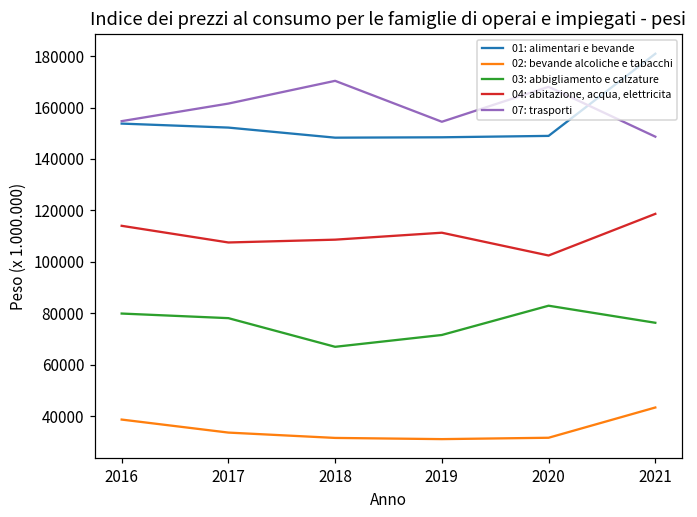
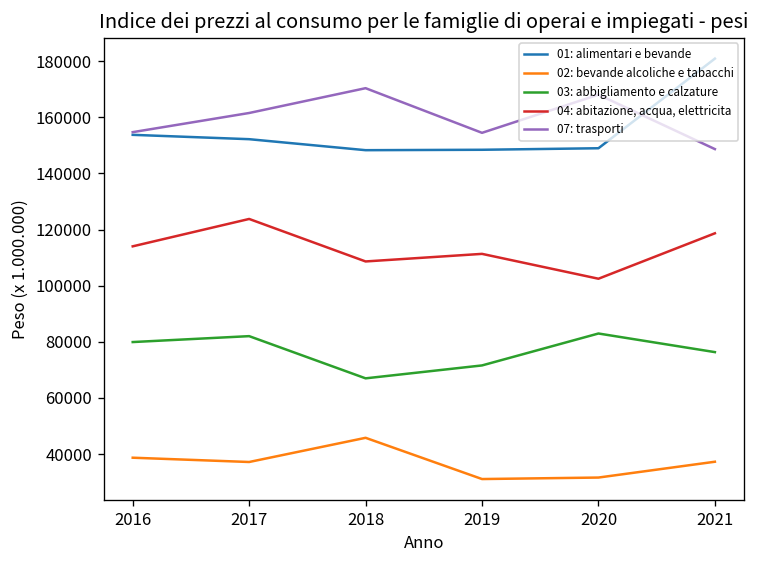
02: bevande alcoliche e tabacchi, 2017: 34000 -> 37000
03: abbigliamento e calzature, 2017: 78000 -> 82000
04: abitazione, acqua, elettricita, 2017: 108000 -> 124000
02: bevande alcoliche e tabacchi, 2018: 32000 -> 46000
02: bevande alcoliche e tabacchi, 2021: 43000 -> 37000
